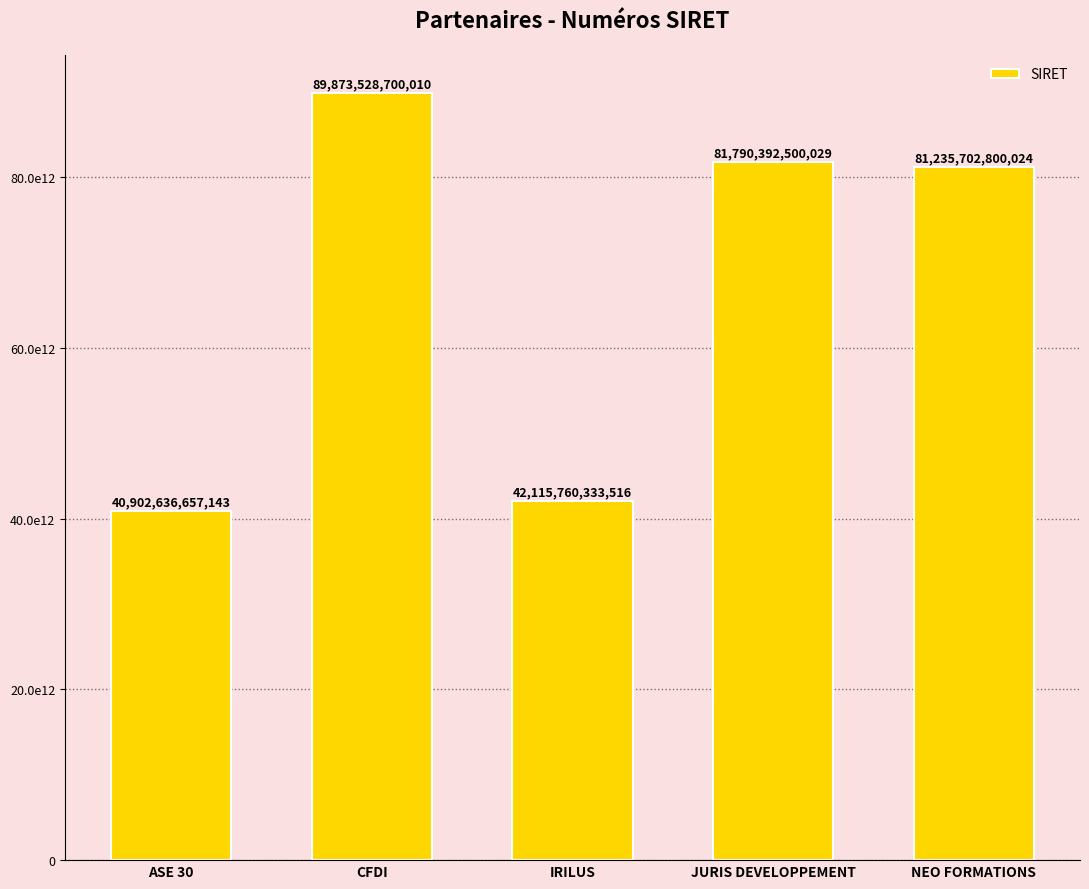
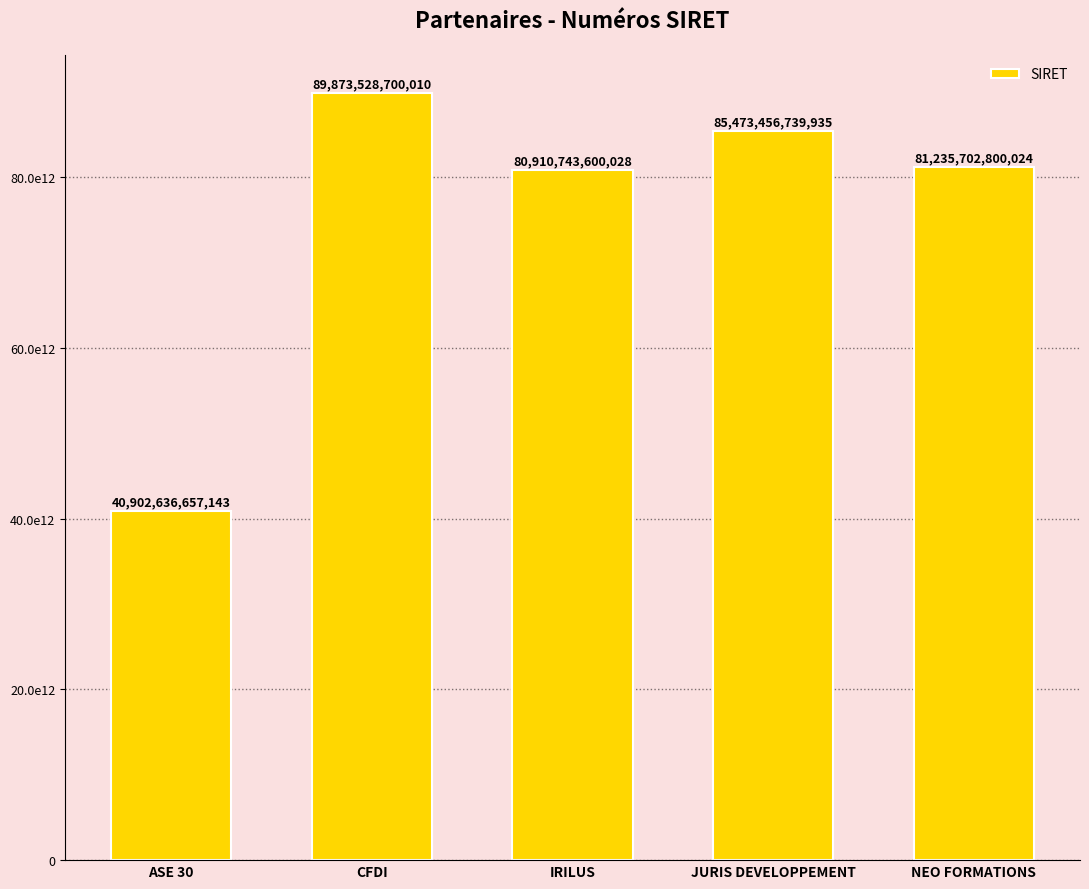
IRILUS: 42,115,760,333,516 -> 80,910,743,600,028
JURIS DEVELOPPEMENT: 81,790,392,500,029 -> 85,473,456,739,935
